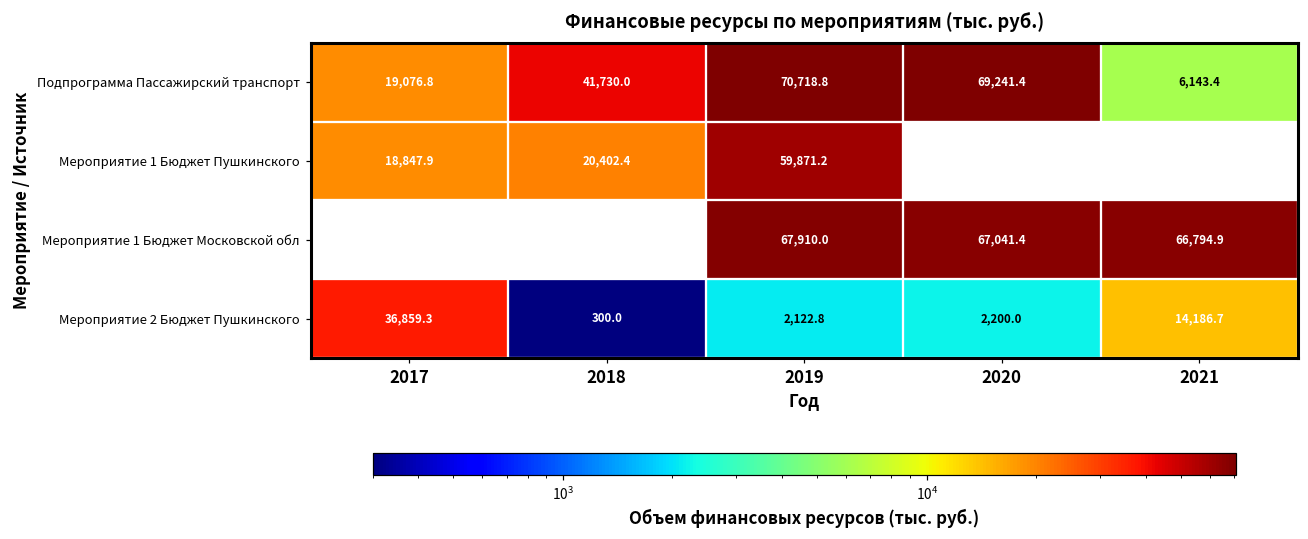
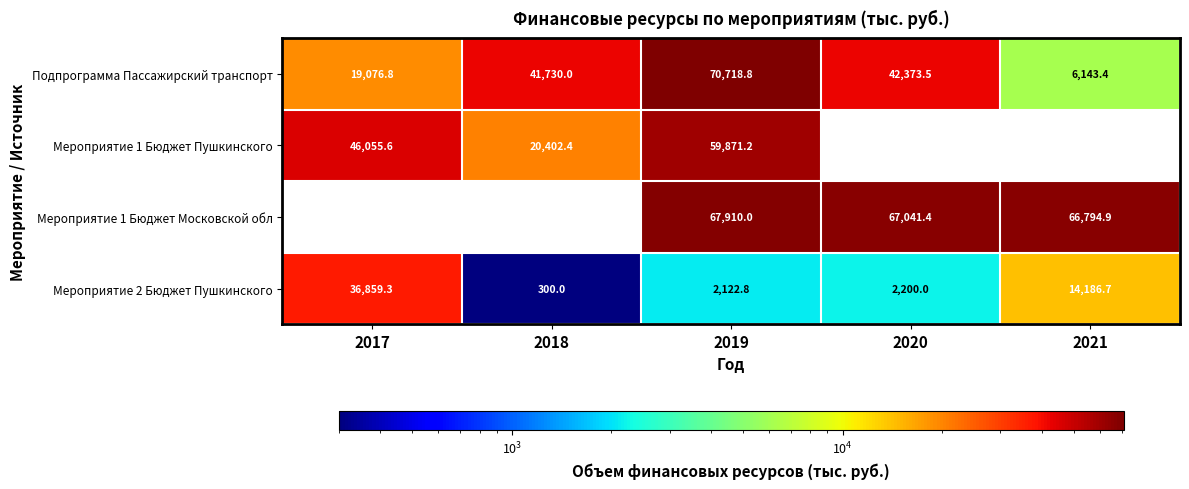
Подпрограмма Пассажирский транспорт, 2020: 69,241.4 -> 42,373.5
Мероприятие 1 Бюджет Пушкинского, 2017: 18,847.9 -> 46,055.6
